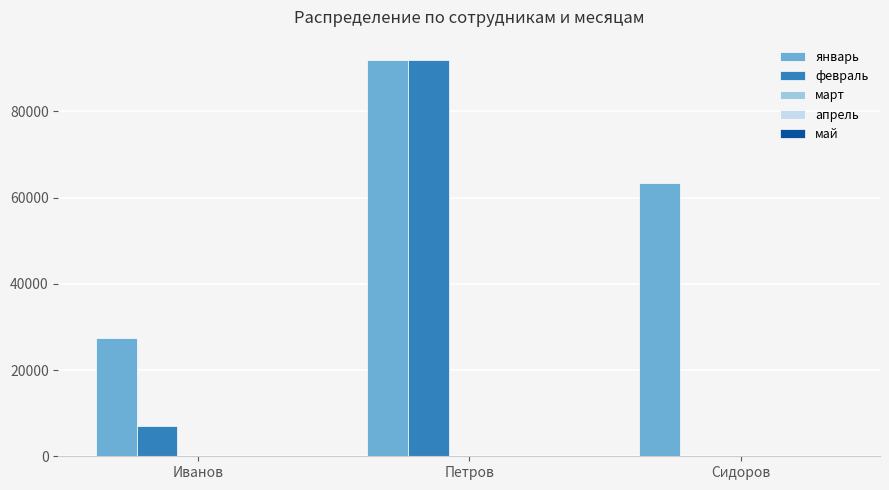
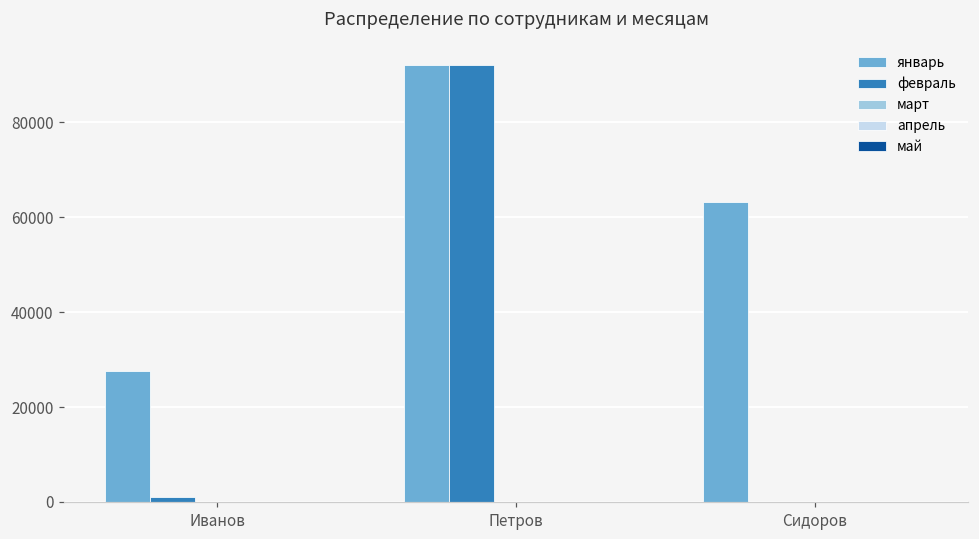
февраль, Иванов: 7000 -> 1000
